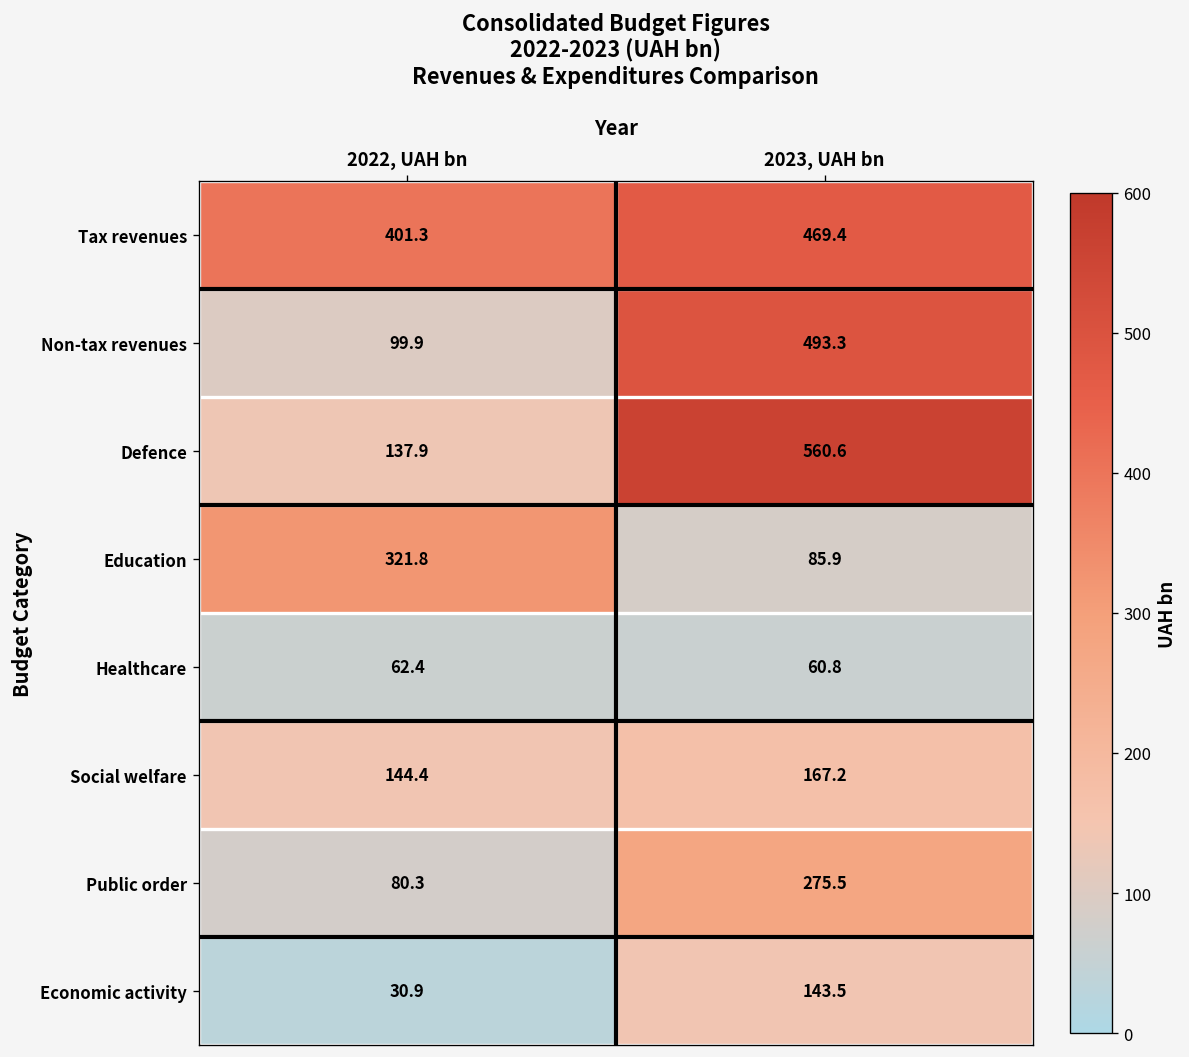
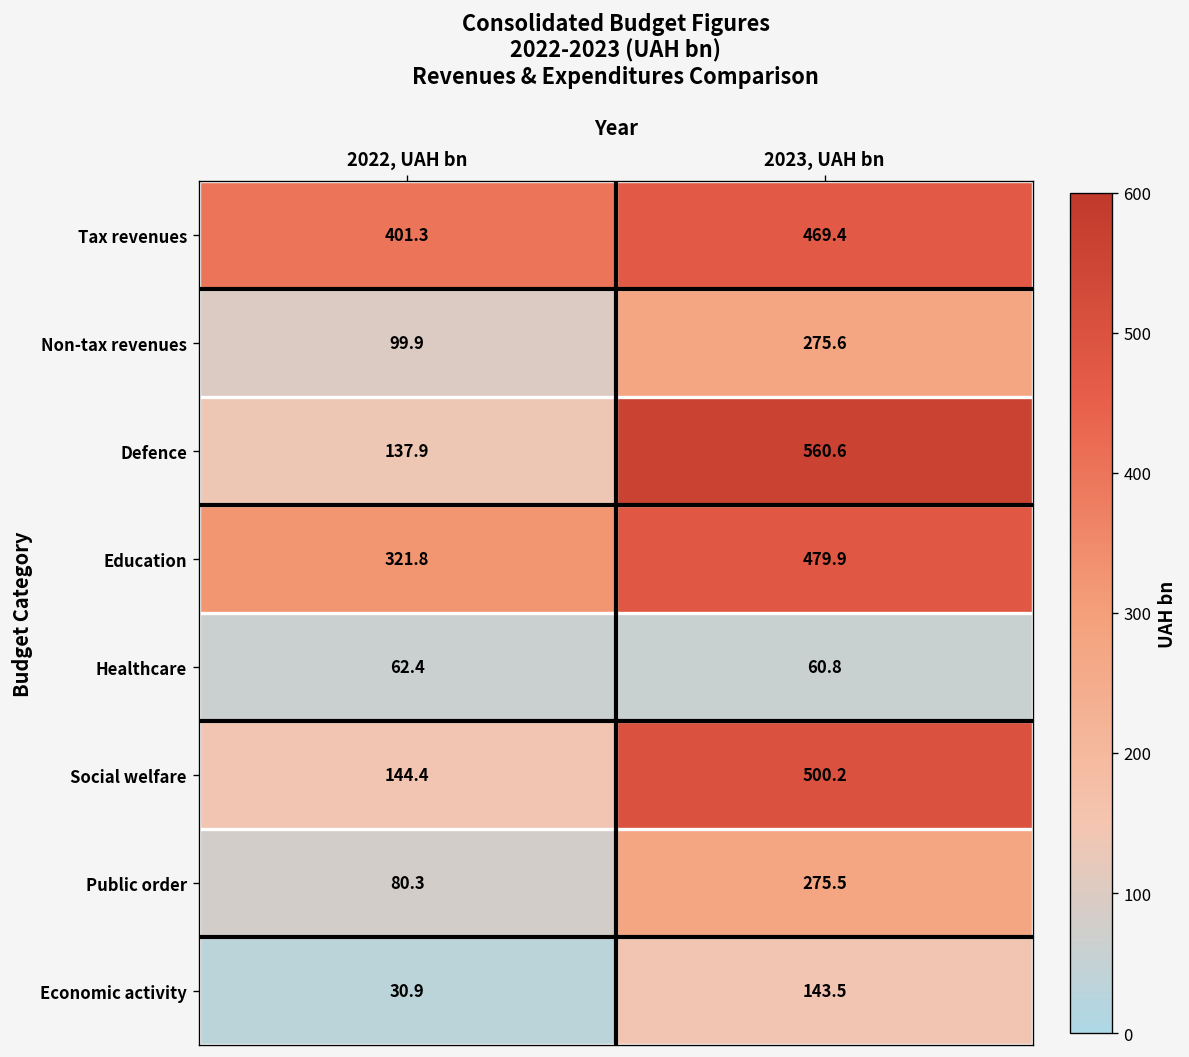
Non-tax revenues, 2023, UAH bn: 493.3 -> 275.6
Education, 2023, UAH bn: 85.9 -> 479.9
Social welfare, 2023, UAH bn: 167.2 -> 500.2
